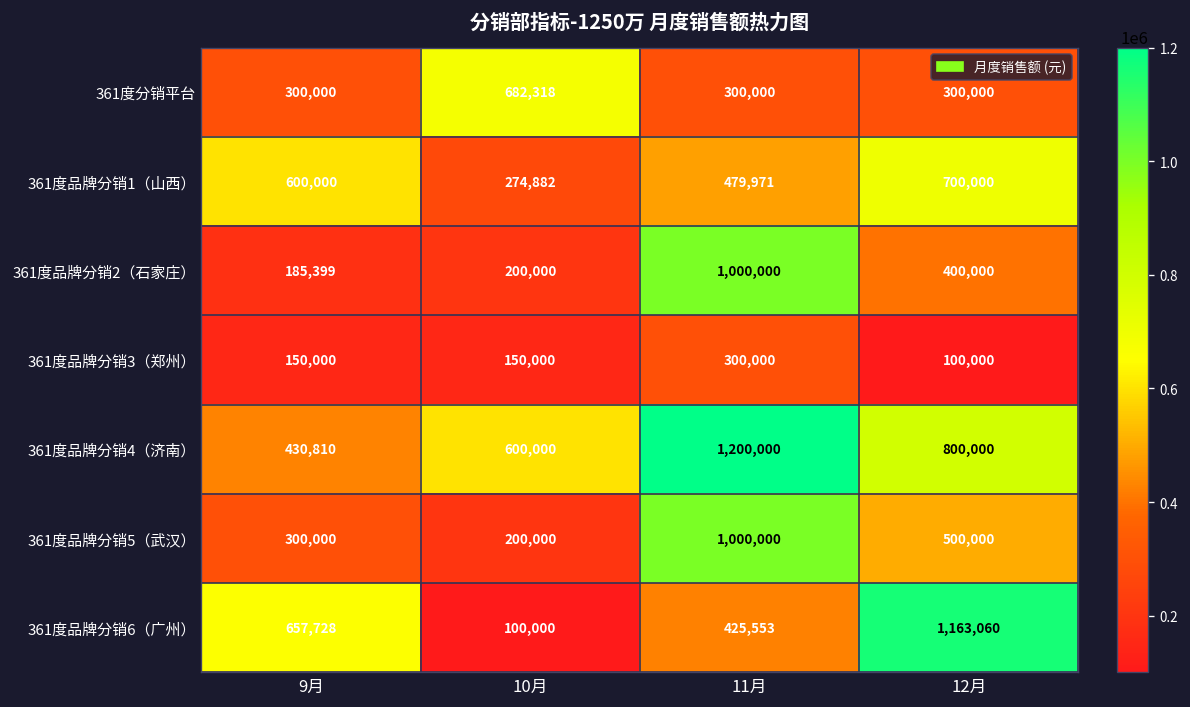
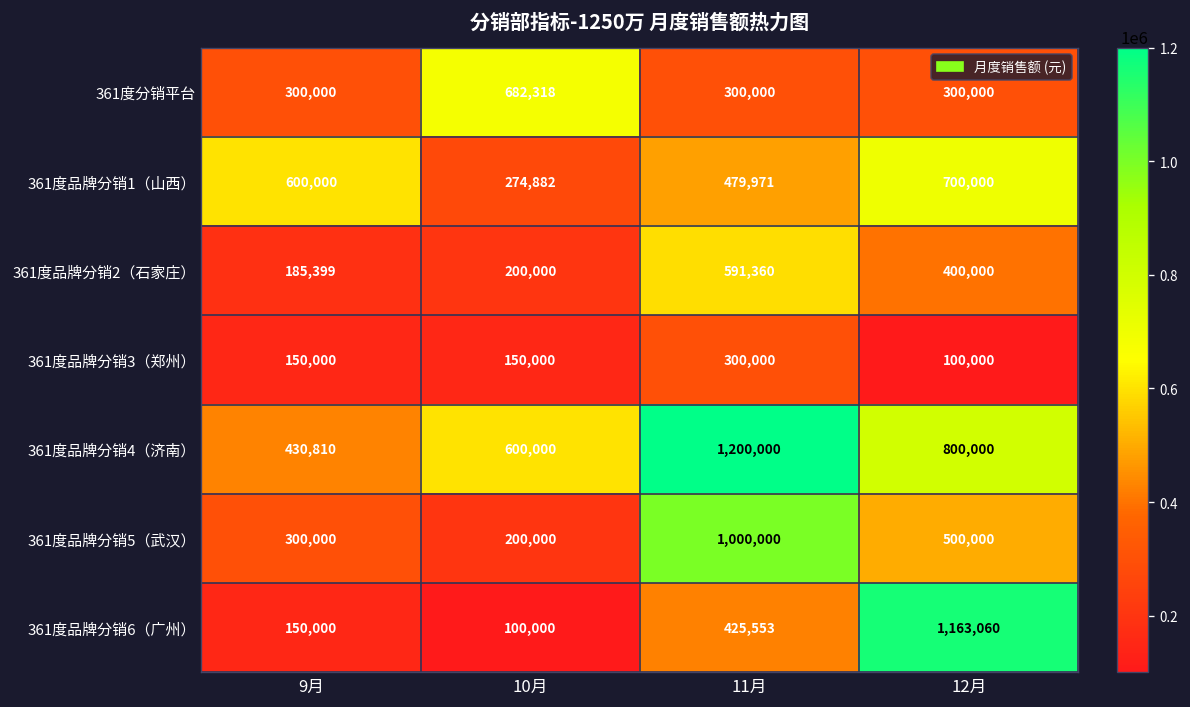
361度品牌分销2（石家庄）, 11月: 1,000,000 -> 591,360
361度品牌分销6（广州）, 9月: 657,728 -> 150,000
